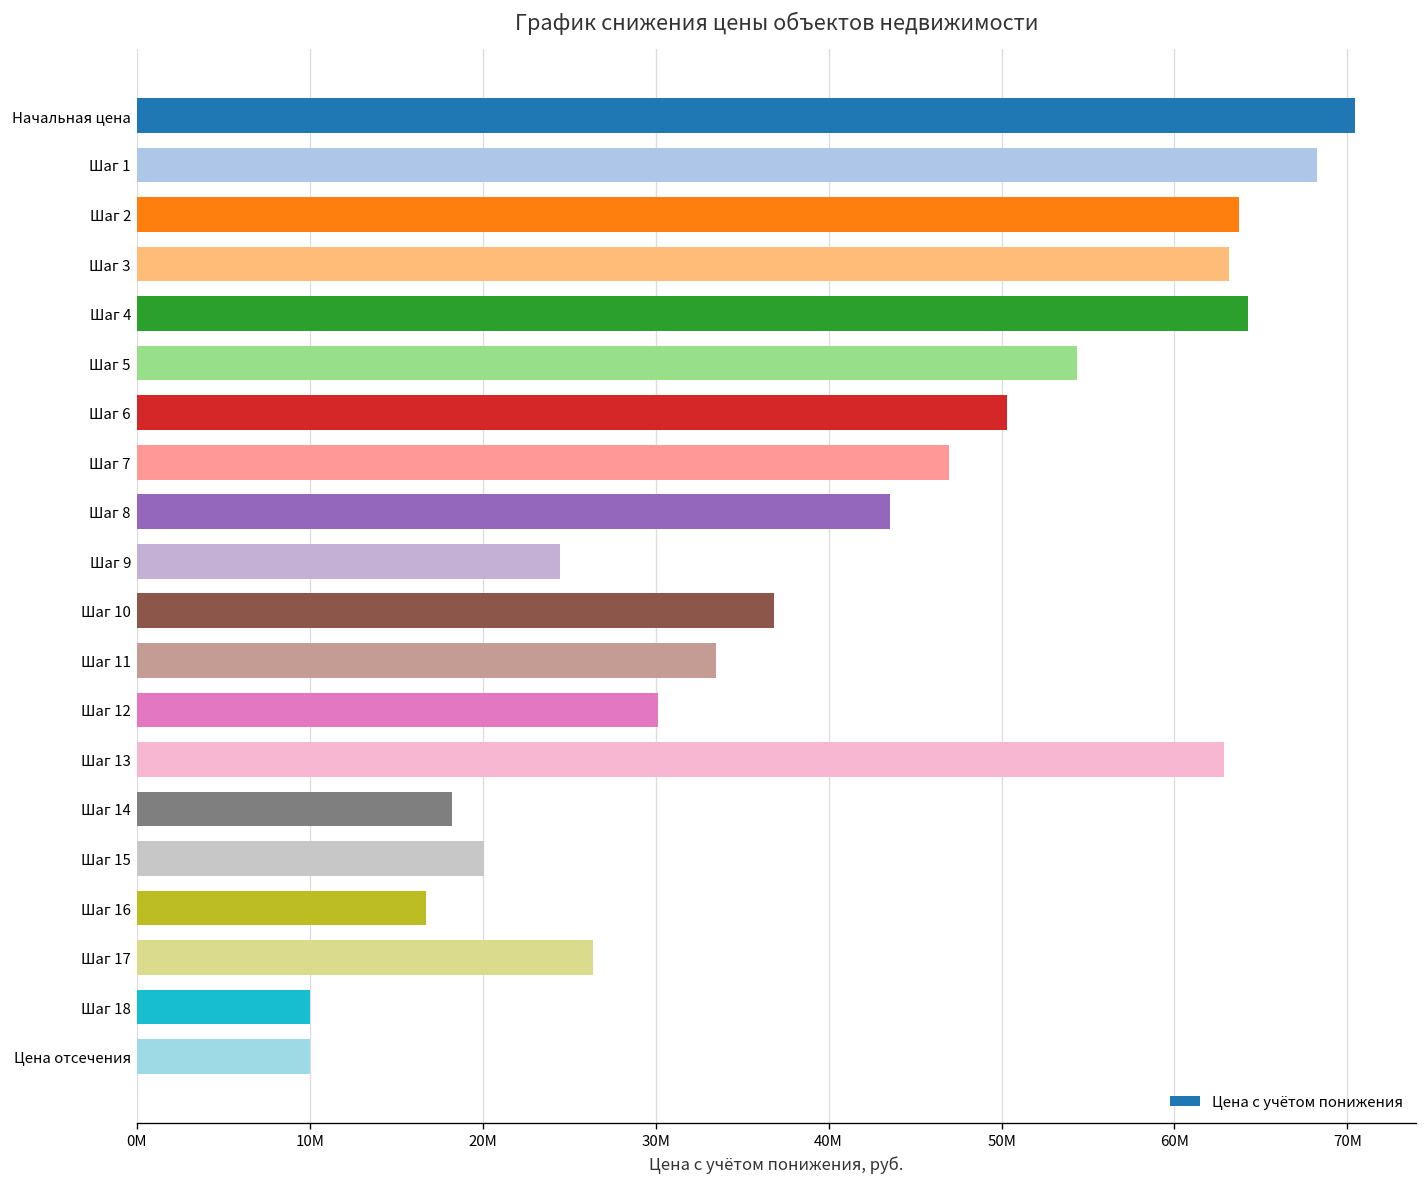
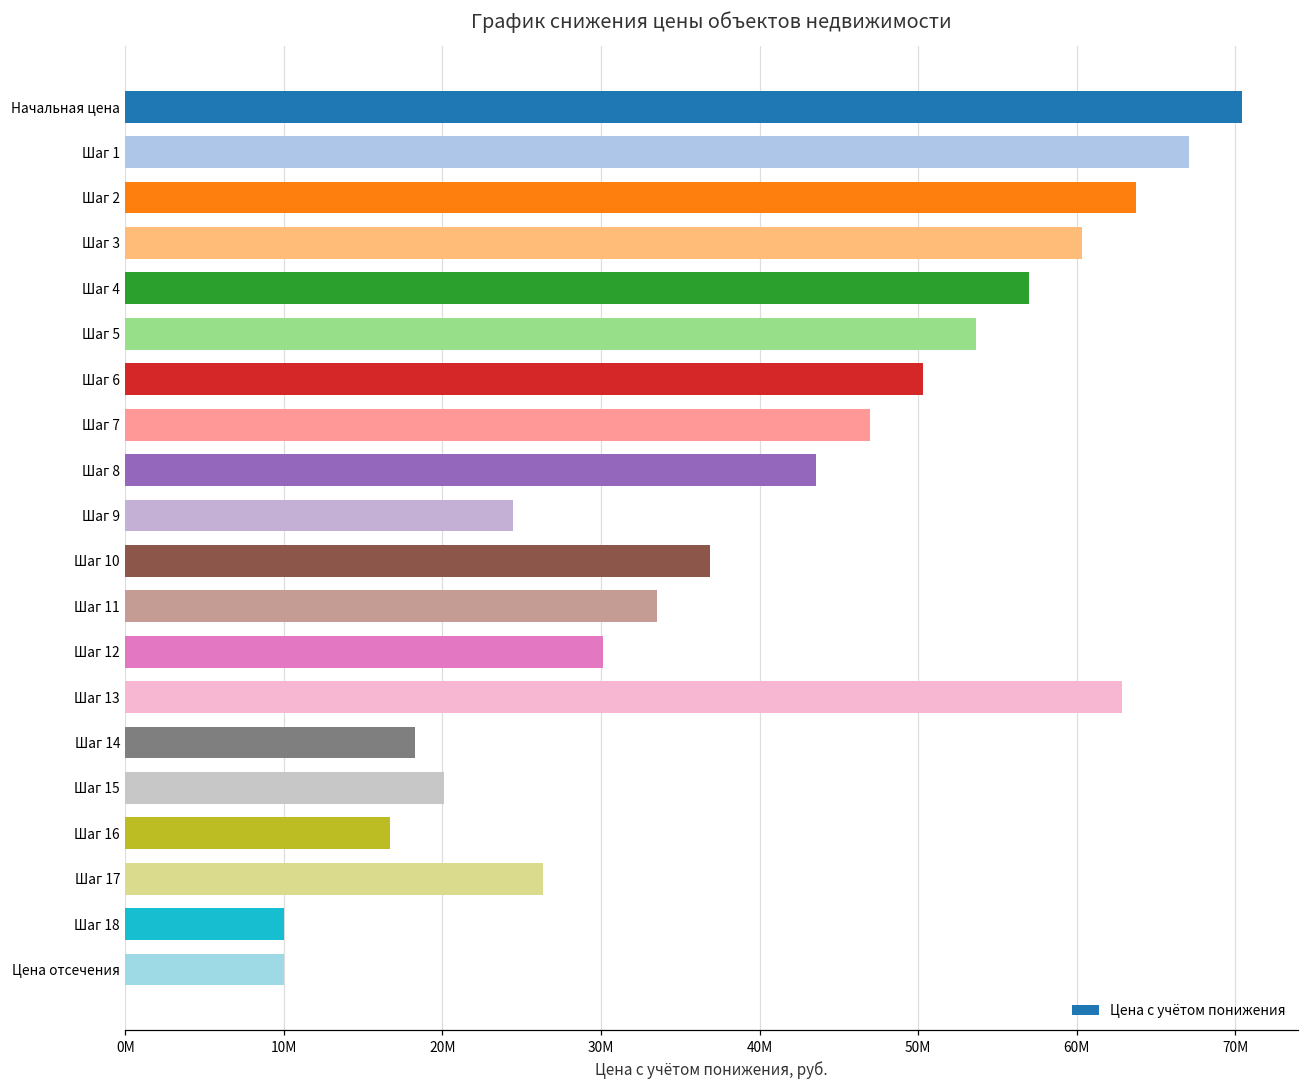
Шаг 1: 68300000 -> 67100000
Шаг 3: 63100000 -> 60400000
Шаг 4: 64300000 -> 57000000
Шаг 5: 54400000 -> 53700000
